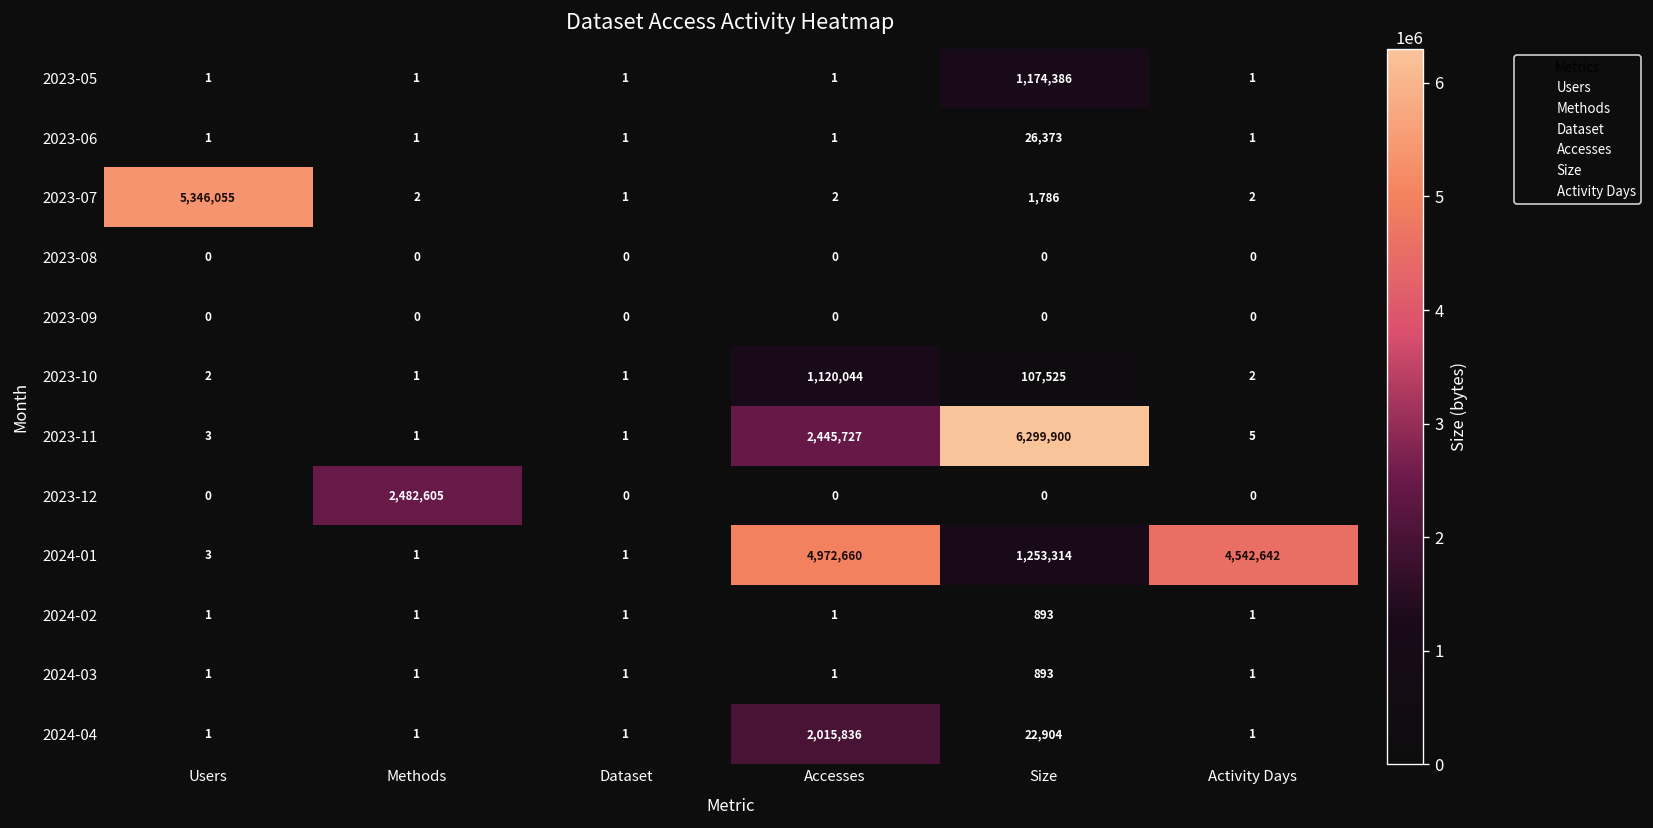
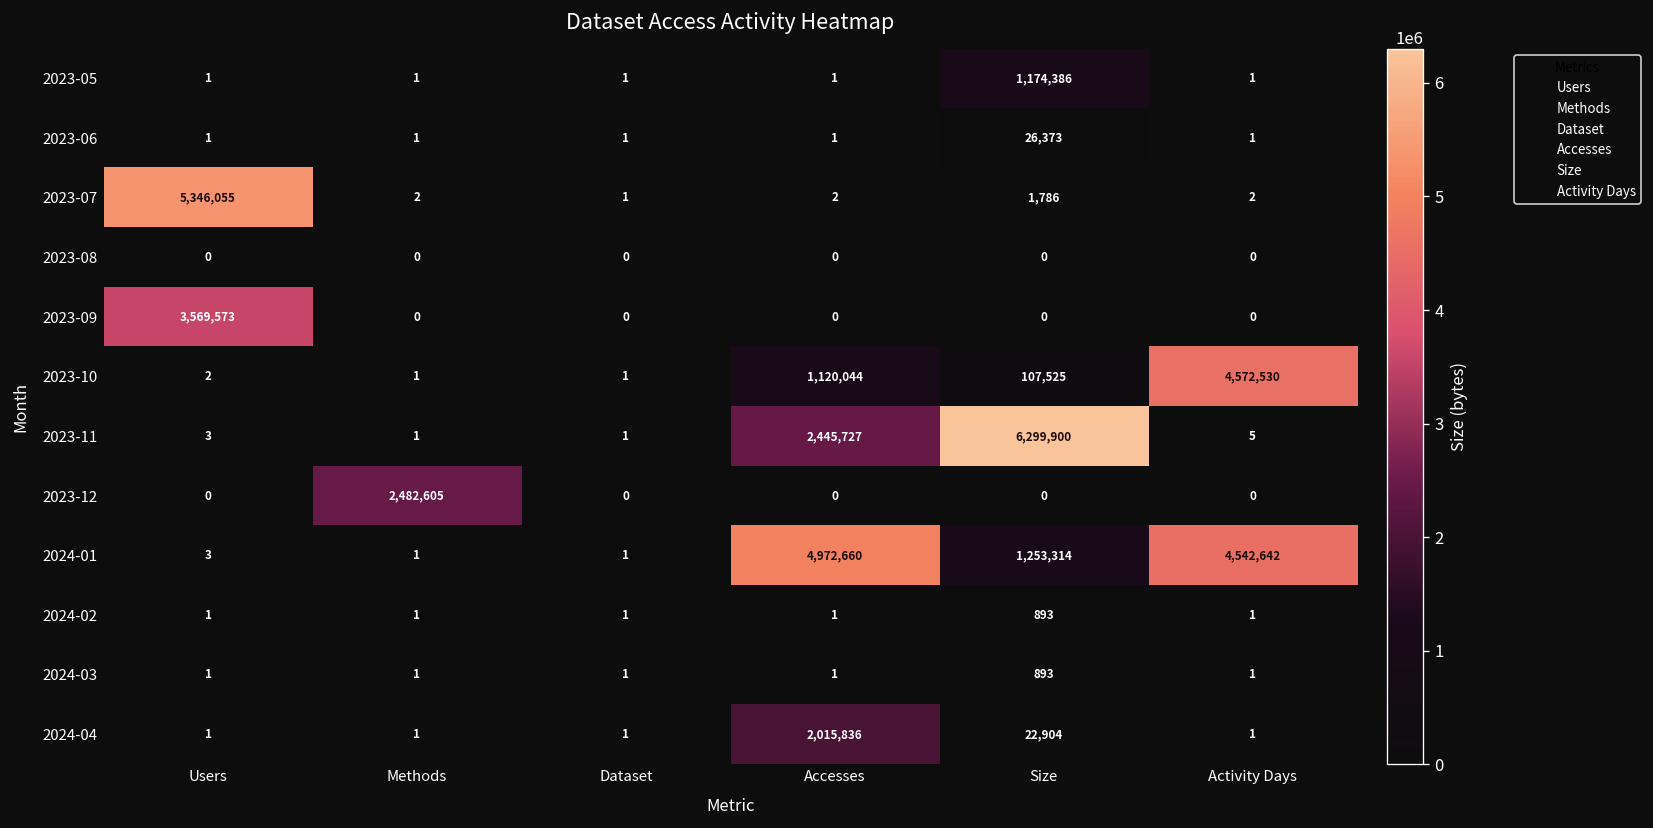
2023-09, Users: 0 -> 3,569,573
2023-10, Activity Days: 2 -> 4,572,530
